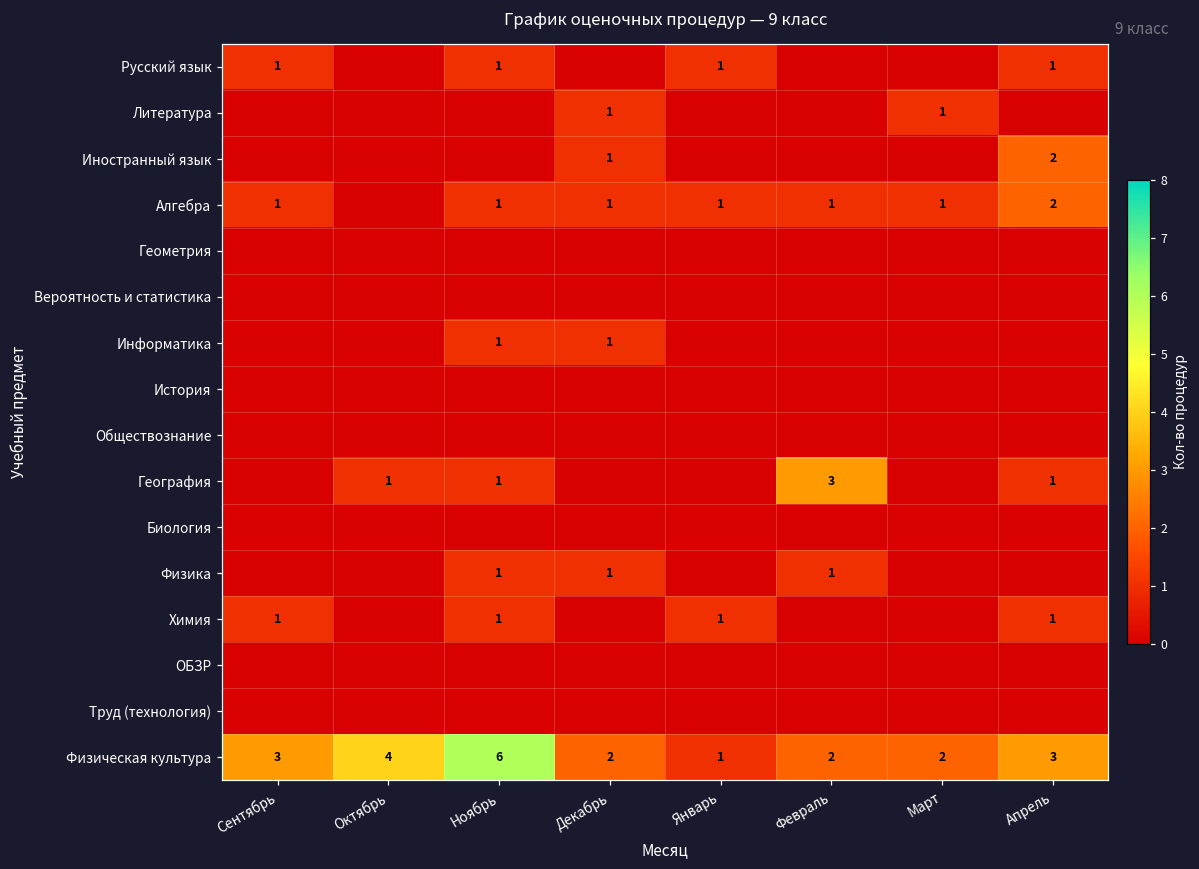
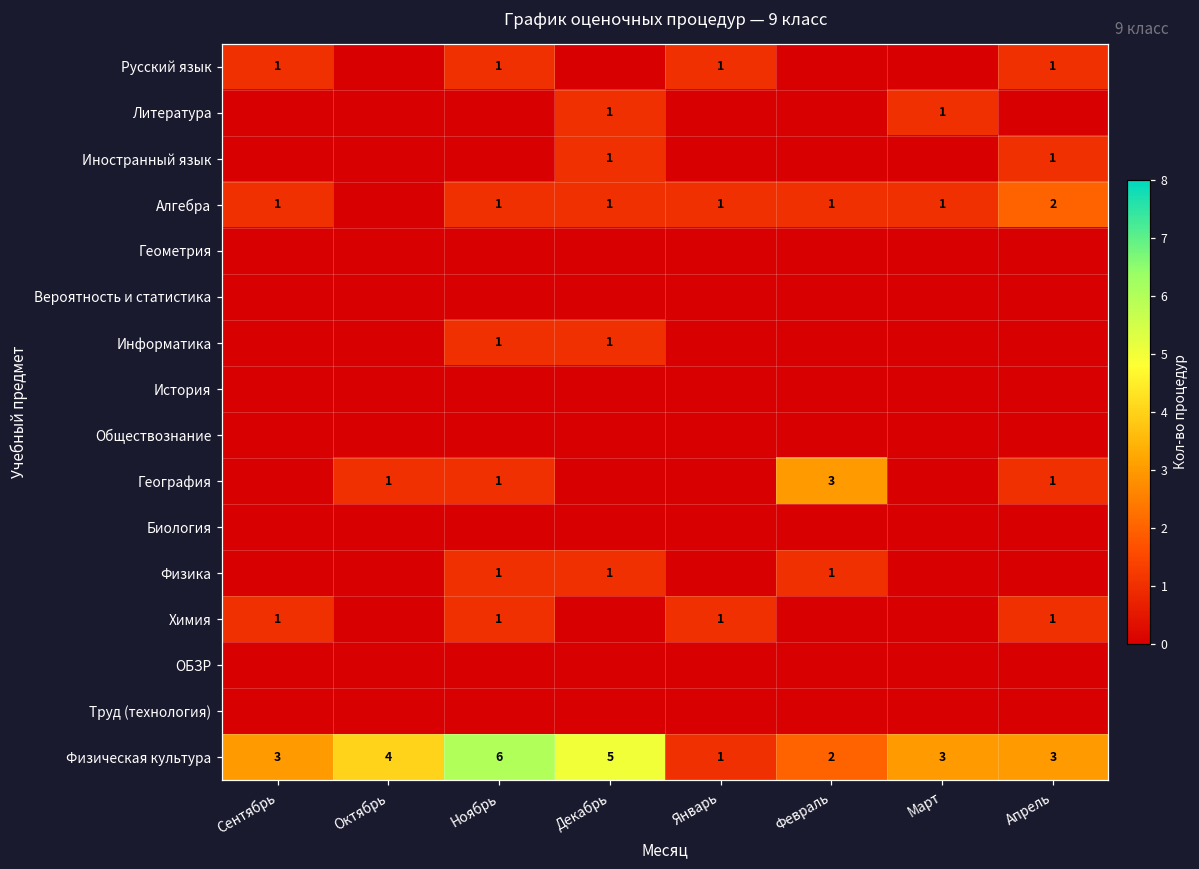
Иностранный язык, Апрель: 2 -> 1
Физическая культура, Декабрь: 2 -> 5
Физическая культура, Март: 2 -> 3
